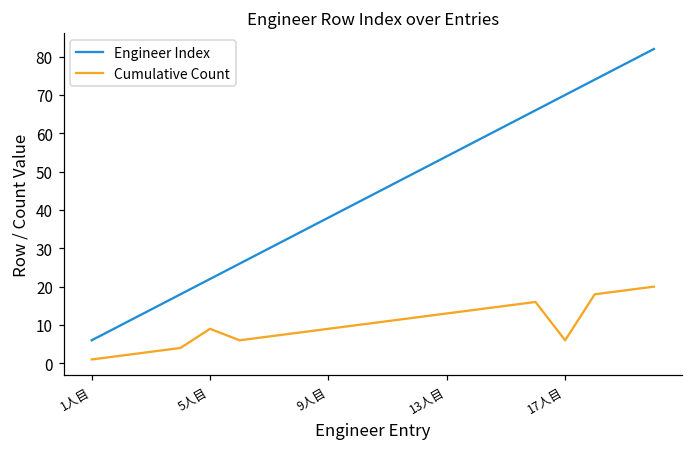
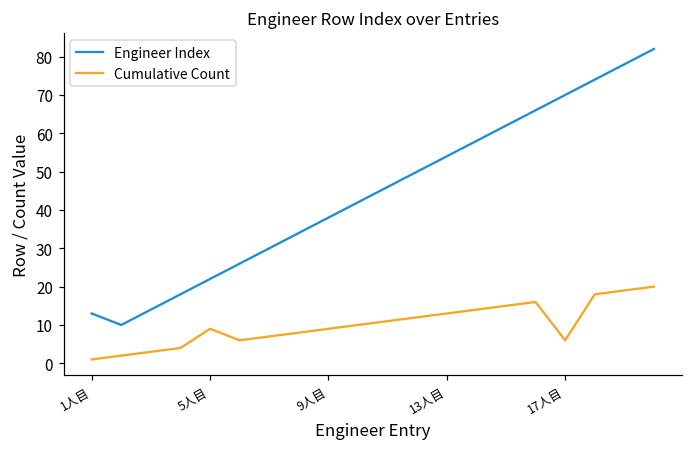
Engineer Index, 1人目: 6 -> 13
